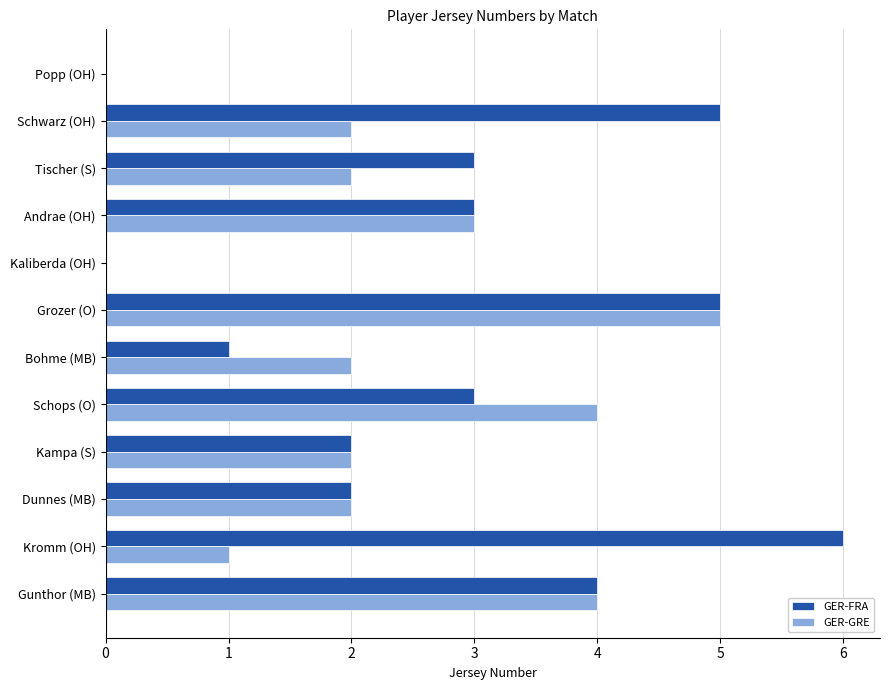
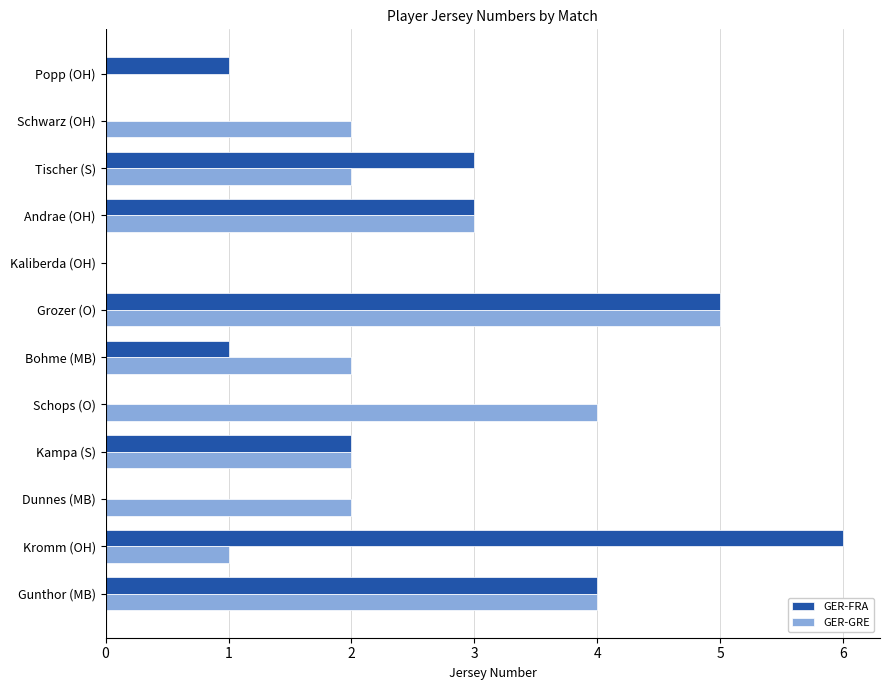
GER-FRA, Popp (OH): 0 -> 1
GER-FRA, Schwarz (OH): 5 -> 0
GER-FRA, Schops (O): 3 -> 0
GER-FRA, Dunnes (MB): 2 -> 0
